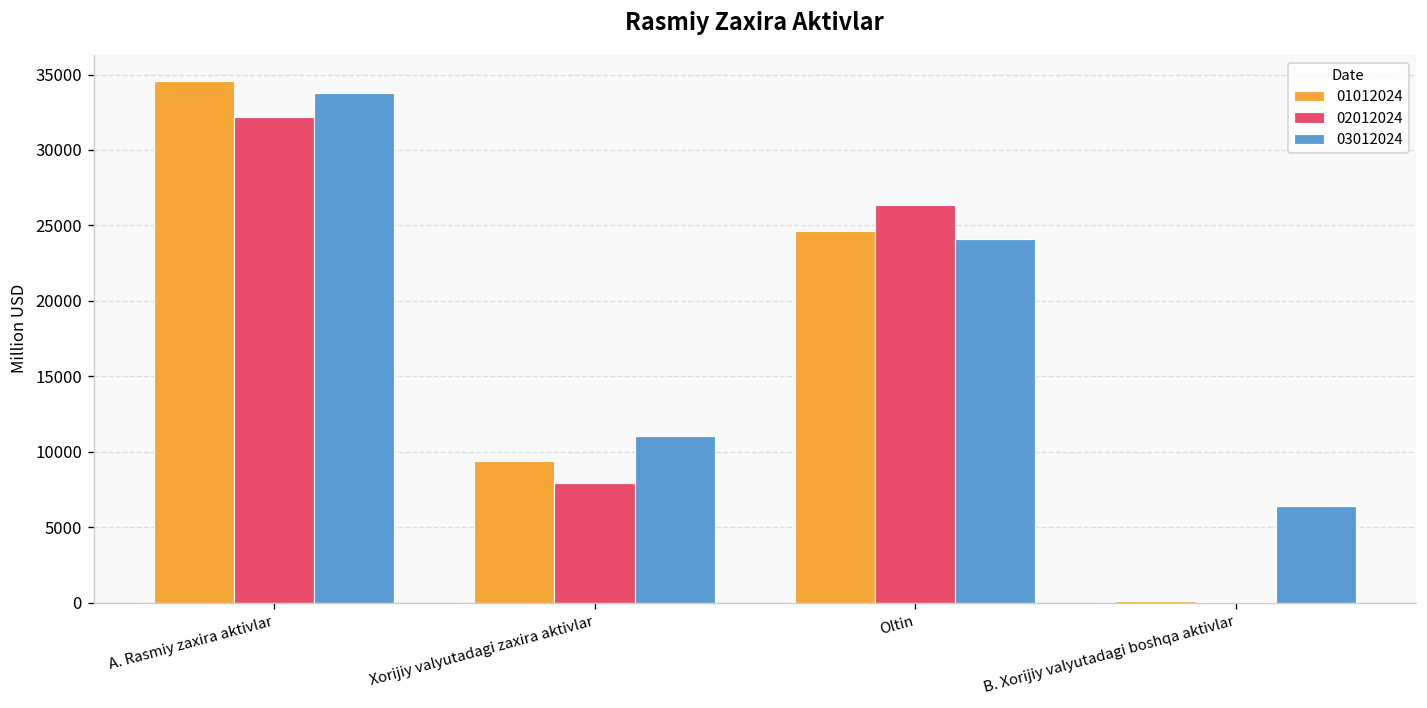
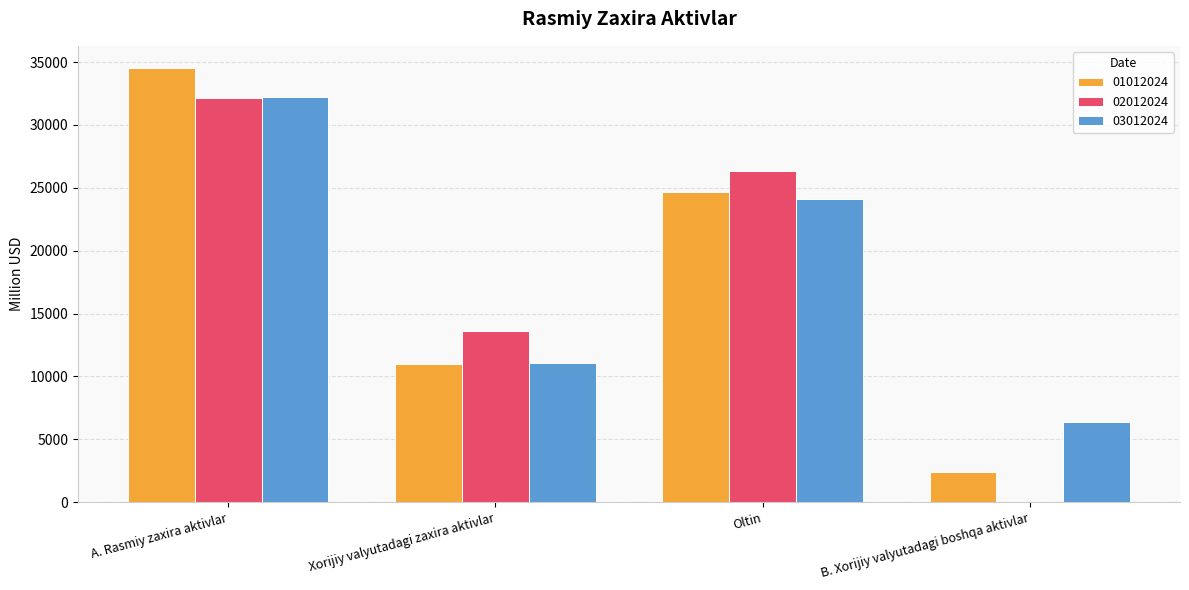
03012024, A. Rasmiy zaxira aktivlar: 33800 -> 32200
01012024, Xorijiy valyutadagi zaxira aktivlar: 9400 -> 11000
02012024, Xorijiy valyutadagi zaxira aktivlar: 7900 -> 13600
01012024, B. Xorijiy valyutadagi boshqa aktivlar: 100 -> 2400
